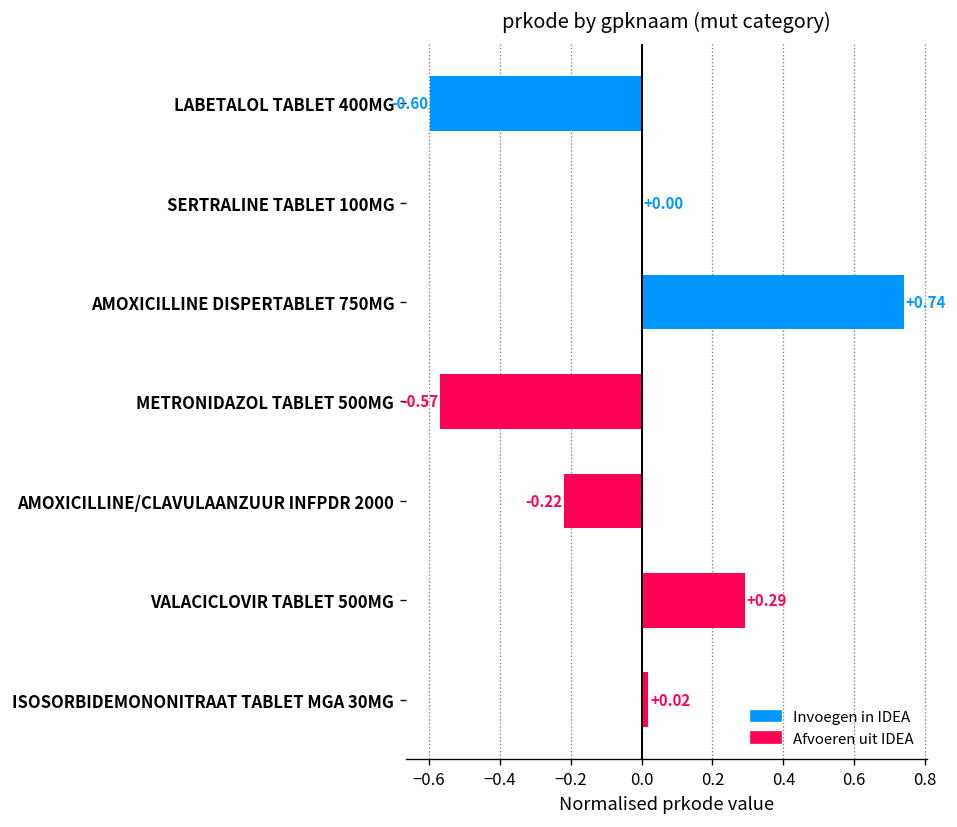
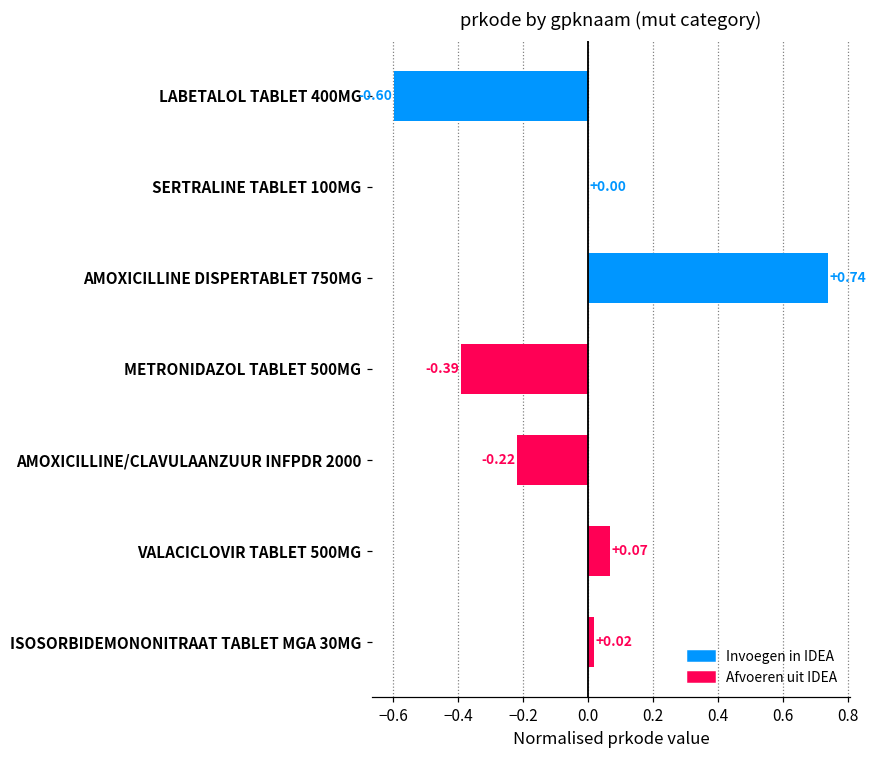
METRONIDAZOL TABLET 500MG: -0.57 -> -0.39
VALACICLOVIR TABLET 500MG: +0.29 -> +0.07
